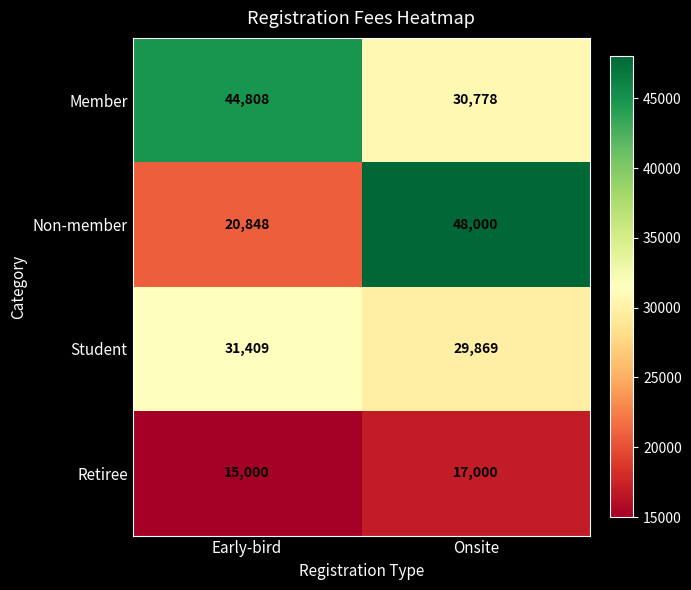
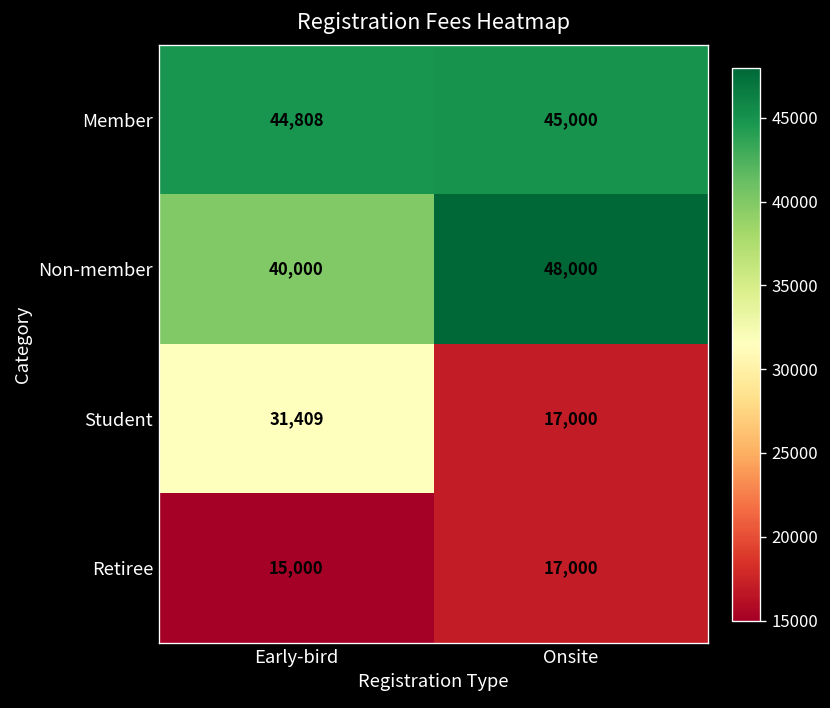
Member, Onsite: 30,778 -> 45,000
Non-member, Early-bird: 20,848 -> 40,000
Student, Onsite: 29,869 -> 17,000
